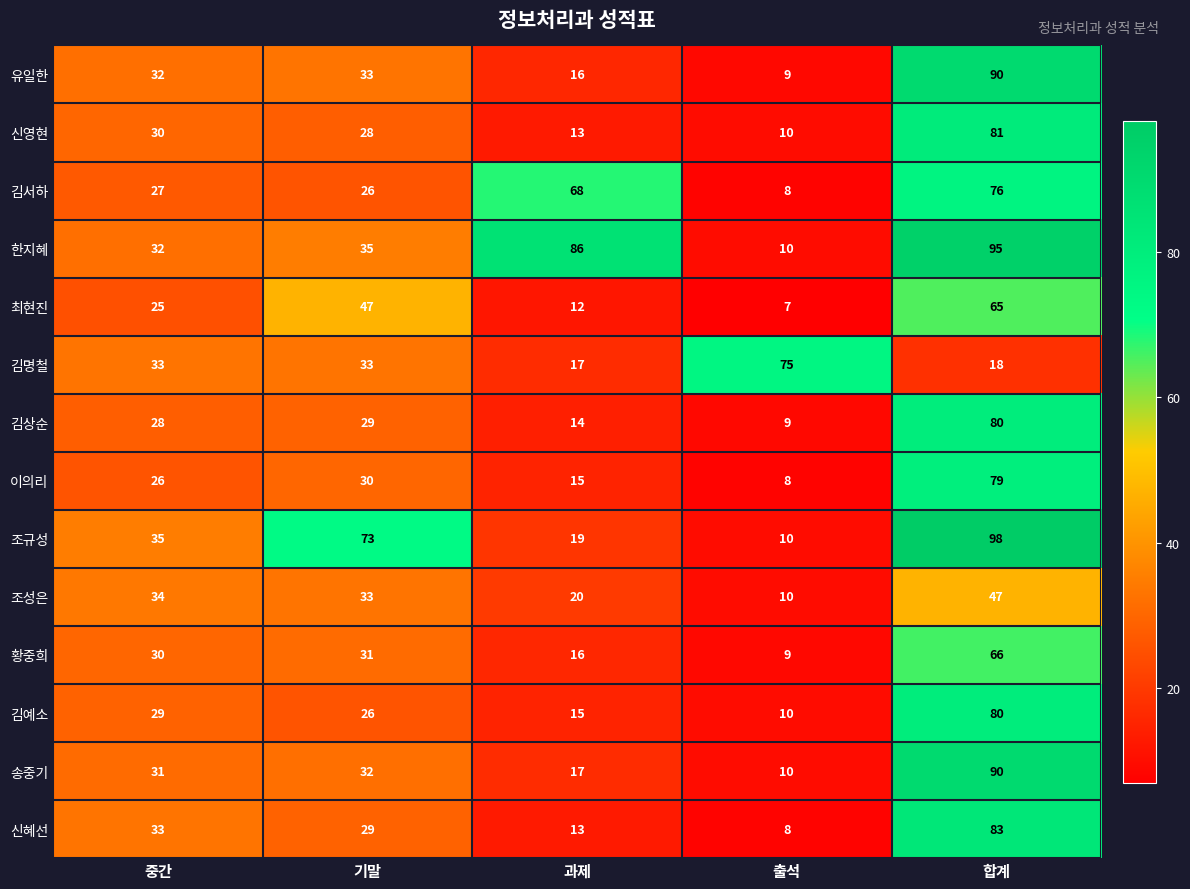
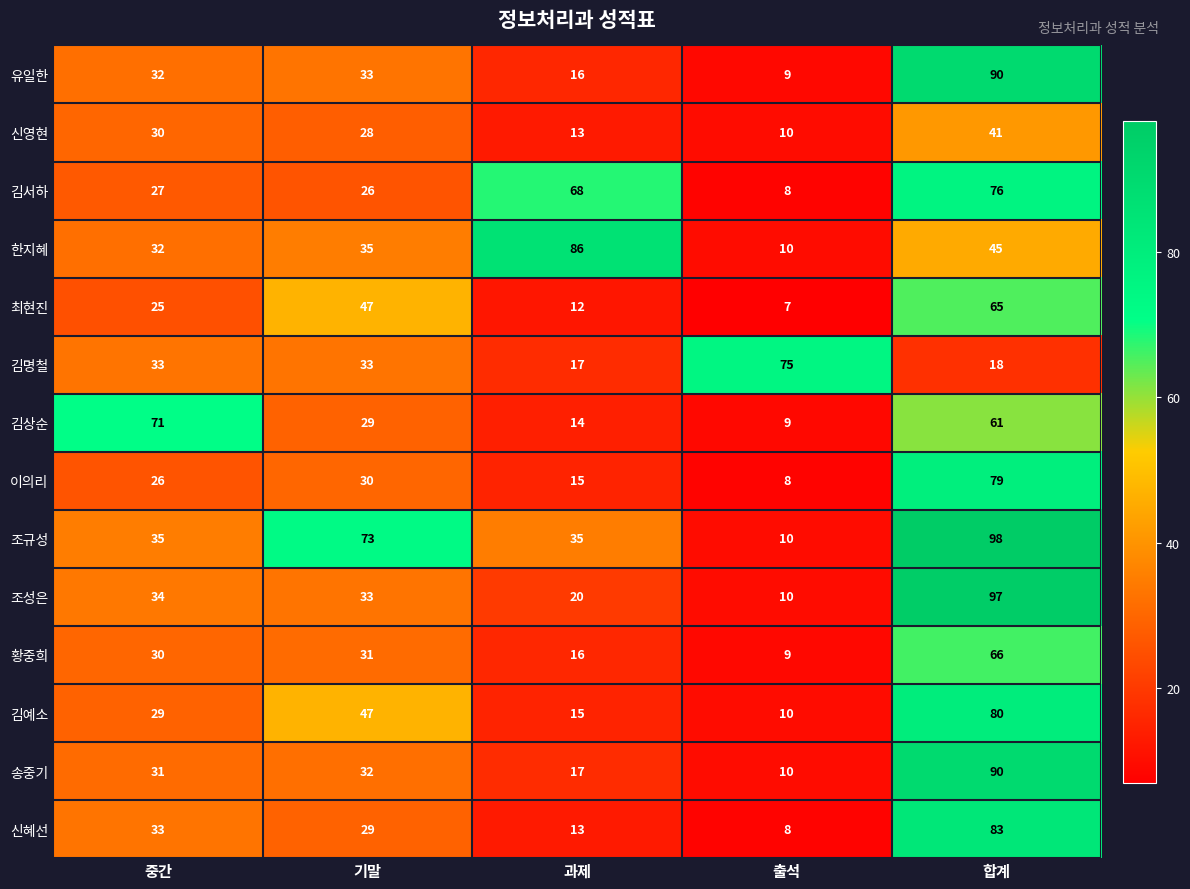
신영현, 합계: 81 -> 41
한지혜, 합계: 95 -> 45
김상순, 중간: 28 -> 71
김상순, 합계: 80 -> 61
조규성, 과제: 19 -> 35
조성은, 합계: 47 -> 97
김예소, 기말: 26 -> 47
